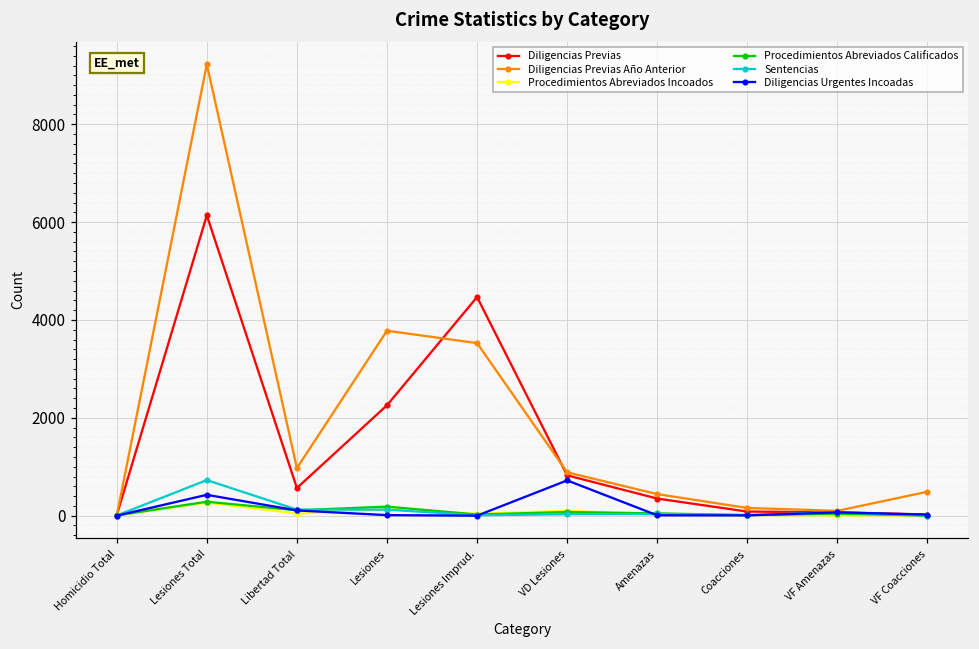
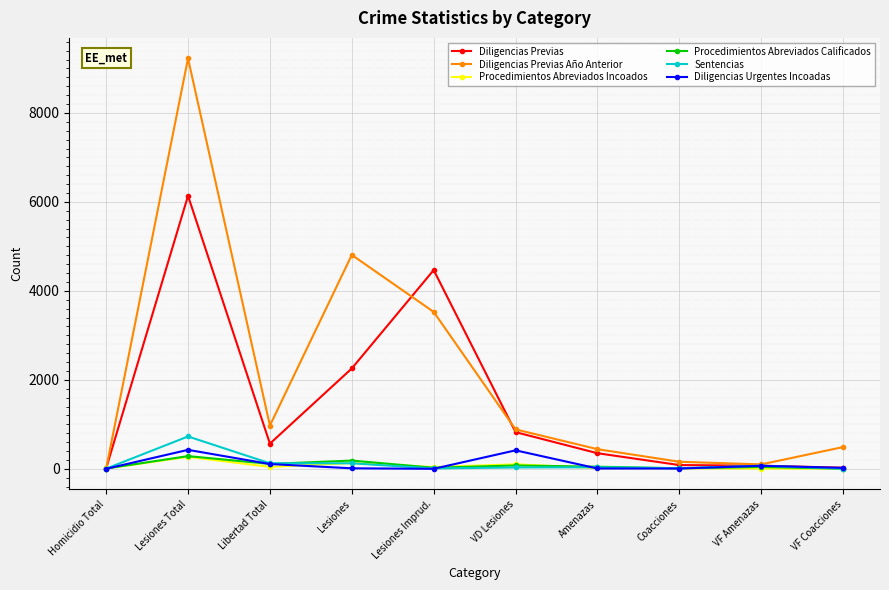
Diligencias Previas Año Anterior, Lesiones: 3800 -> 4800
Diligencias Urgentes Incoadas, VD Lesiones: 700 -> 400
